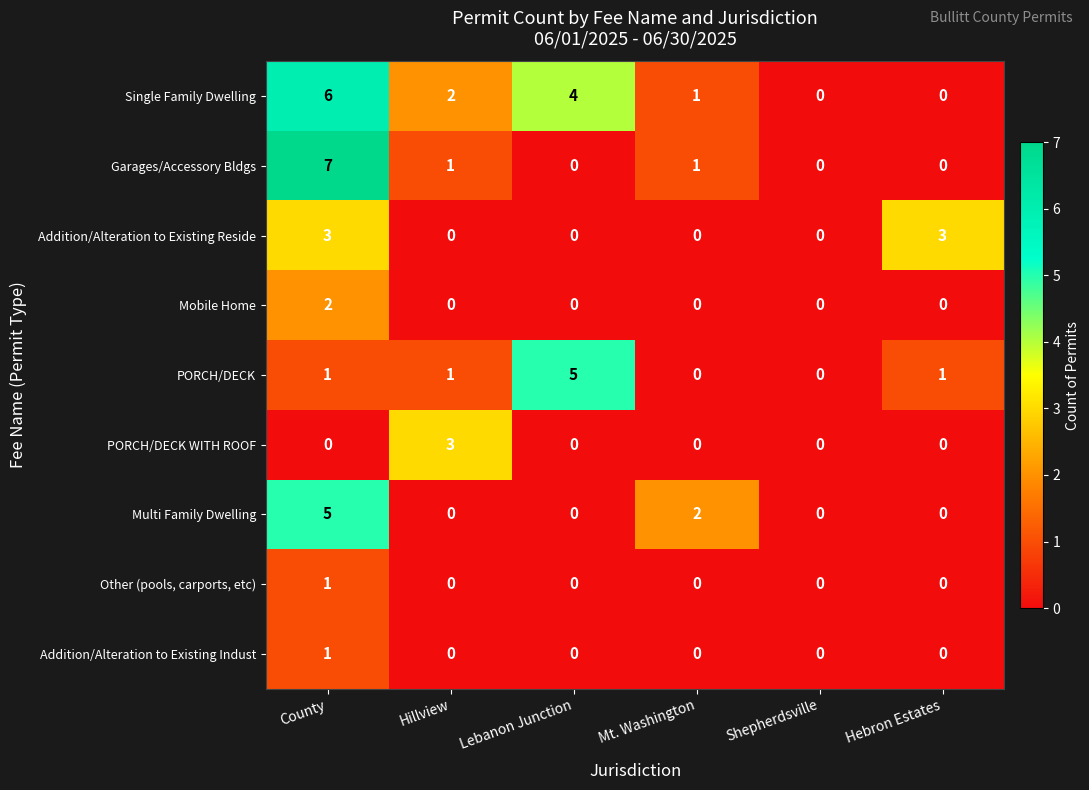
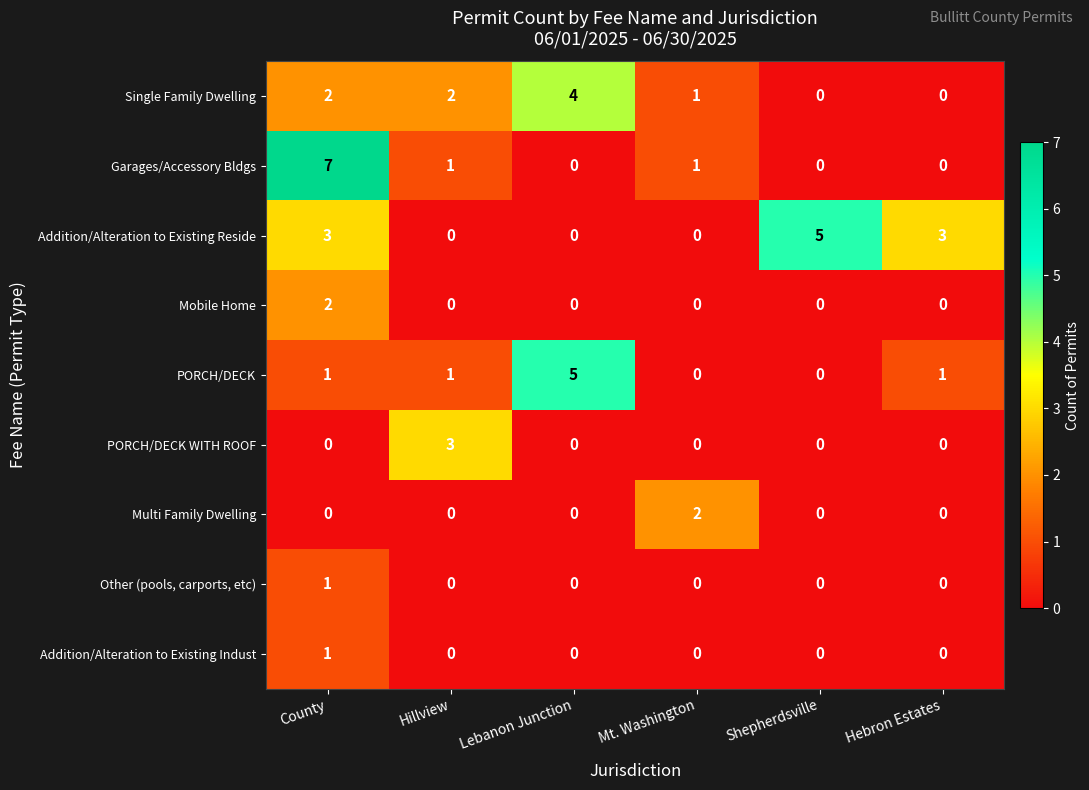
Single Family Dwelling, County: 6 -> 2
Addition/Alteration to Existing Reside, Shepherdsville: 0 -> 5
Multi Family Dwelling, County: 5 -> 0
